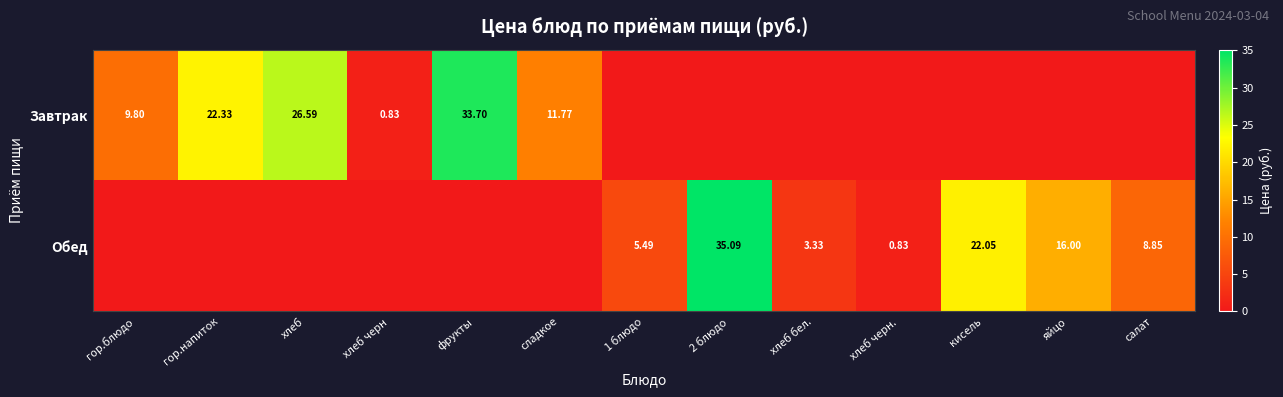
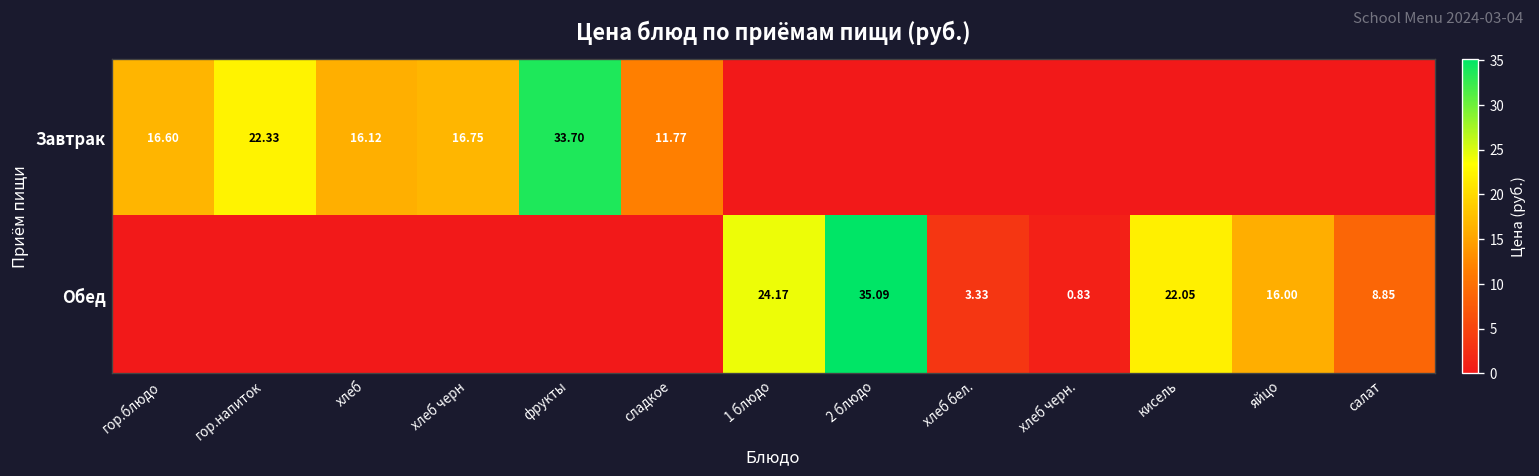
Завтрак, гор.блюдо: 9.80 -> 16.60
Завтрак, хлеб: 26.59 -> 16.12
Завтрак, хлеб черн: 0.83 -> 16.75
Обед, 1 блюдо: 5.49 -> 24.17
